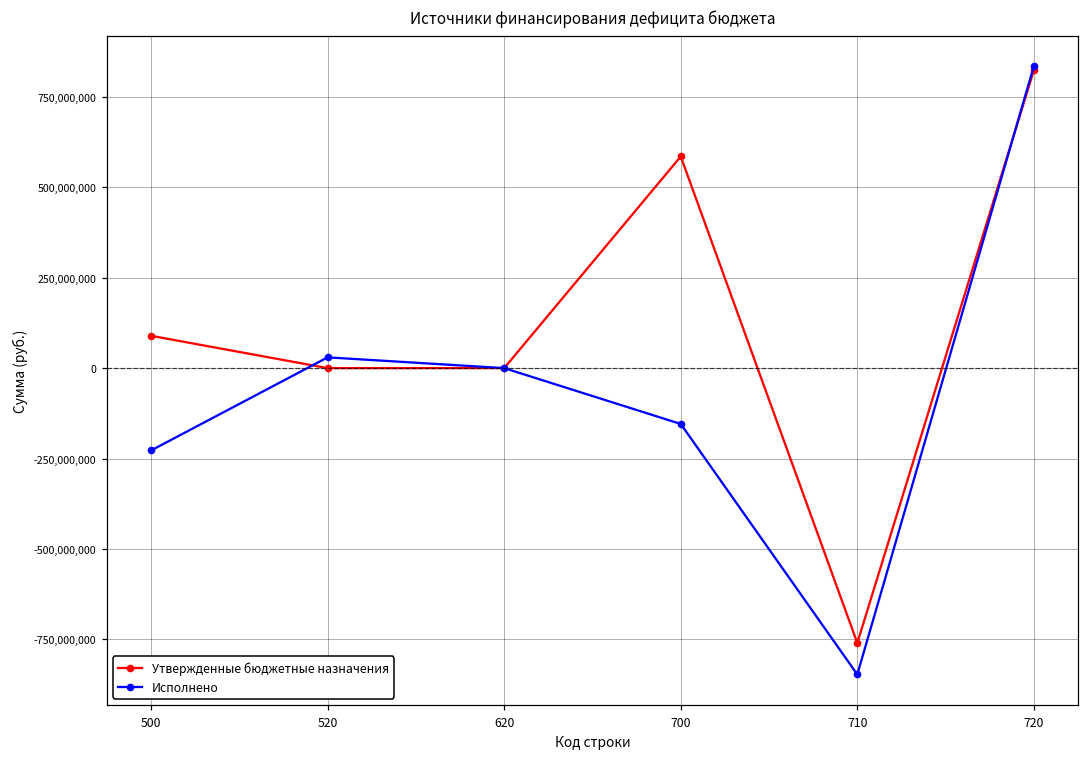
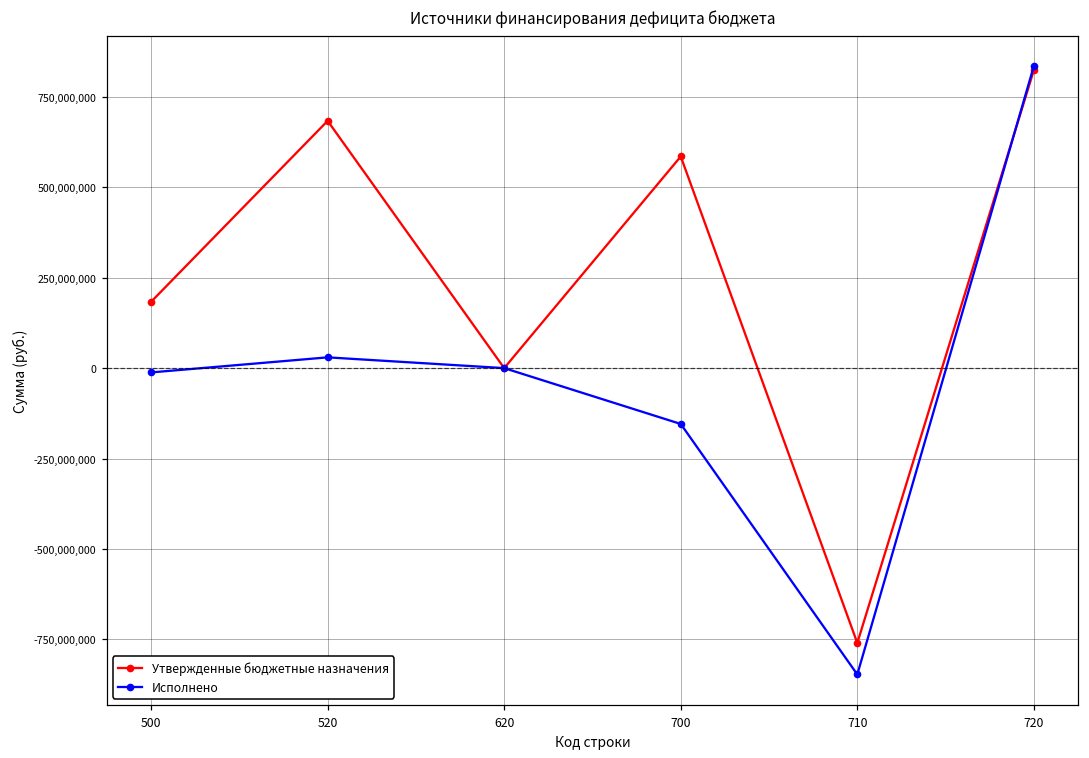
Утвержденные бюджетные назначения, 500: 90,000,000 -> 180,000,000
Исполнено, 500: -230,000,000 -> -10,000,000
Утвержденные бюджетные назначения, 520: 0 -> 680,000,000
